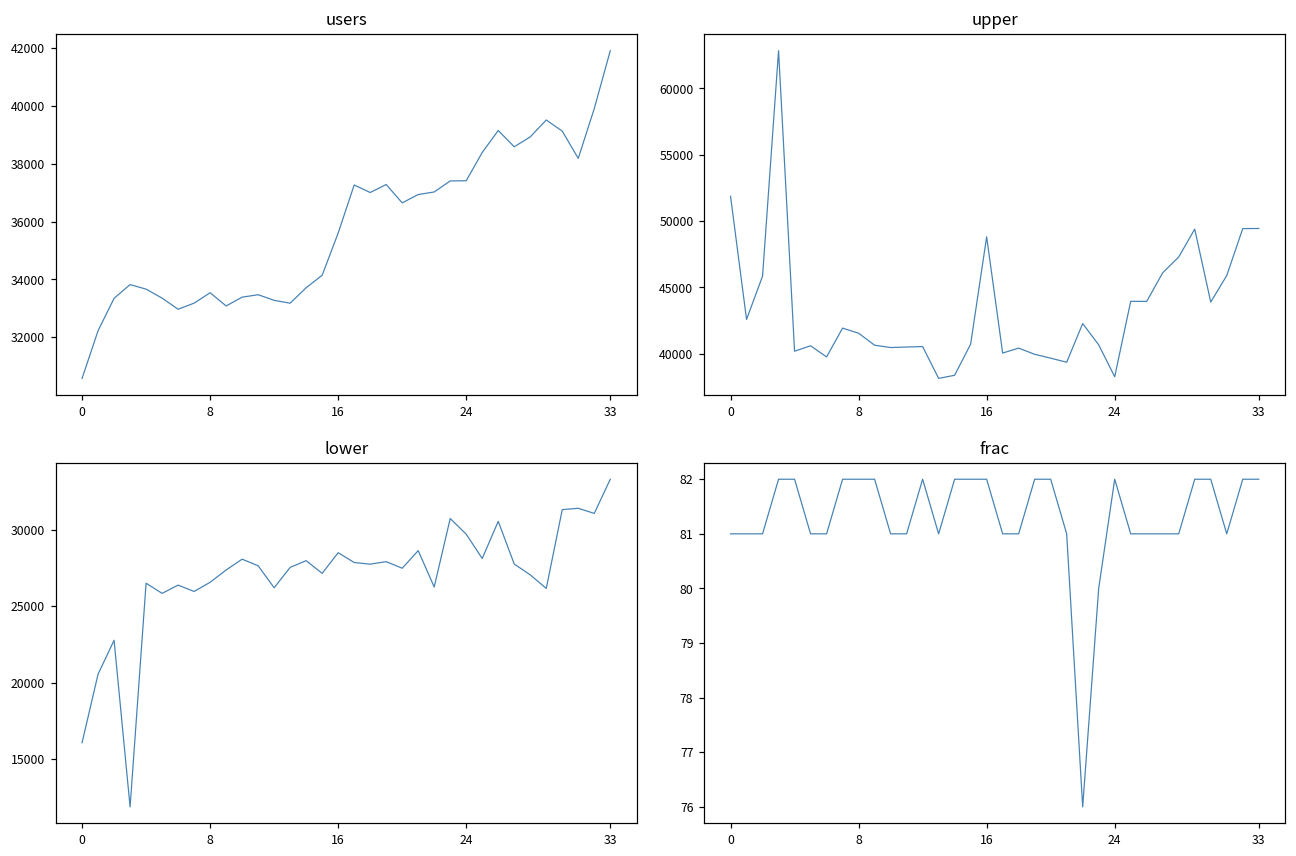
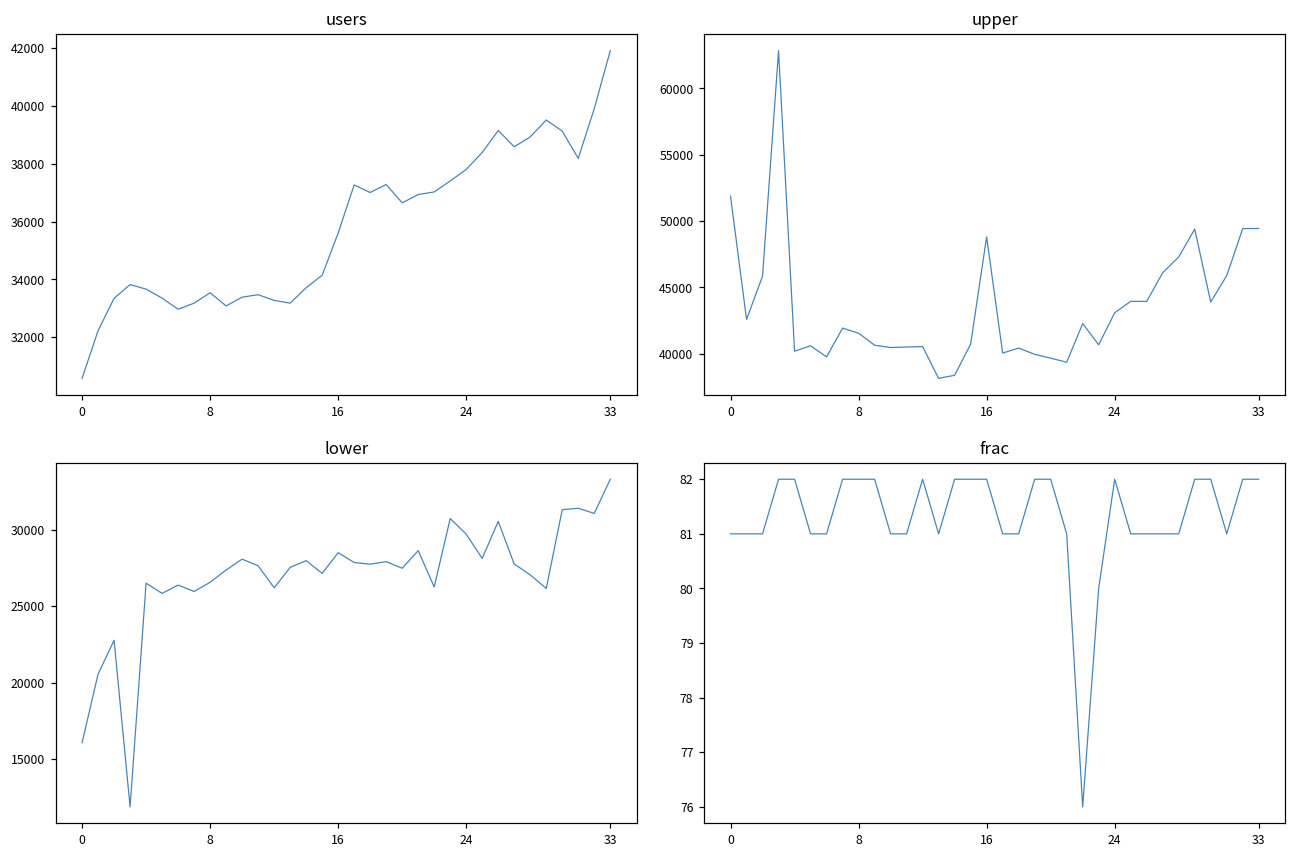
users, 24: 37400 -> 37800
upper, 24: 38300 -> 43100
